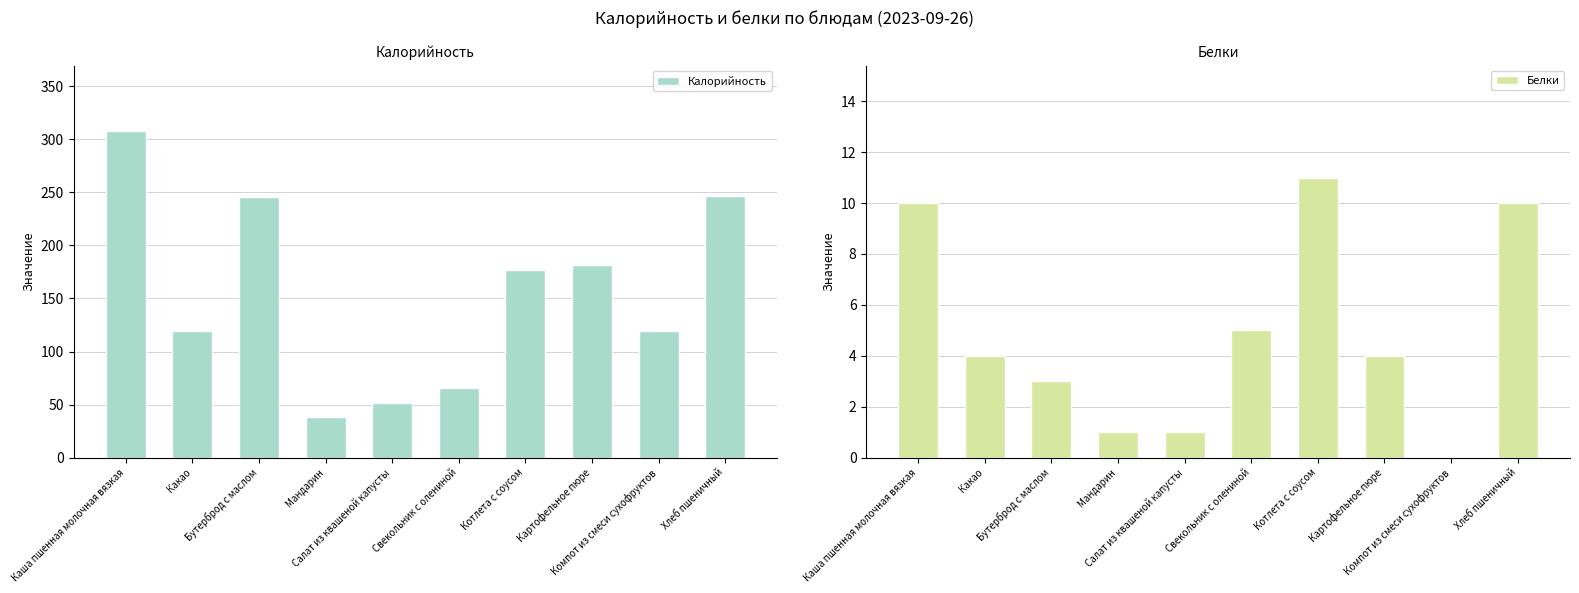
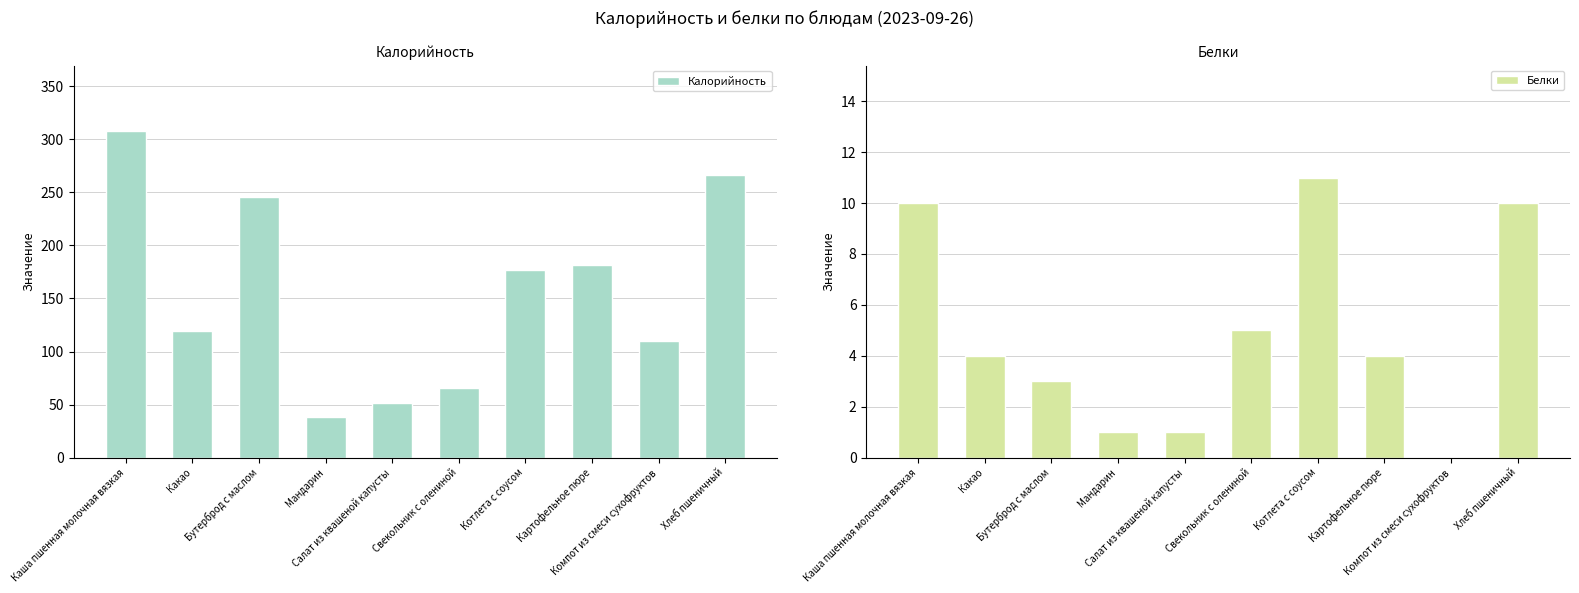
Калорийность, Компот из смеси сухофруктов: 119 -> 110
Калорийность, Хлеб пшеничный: 247 -> 266
